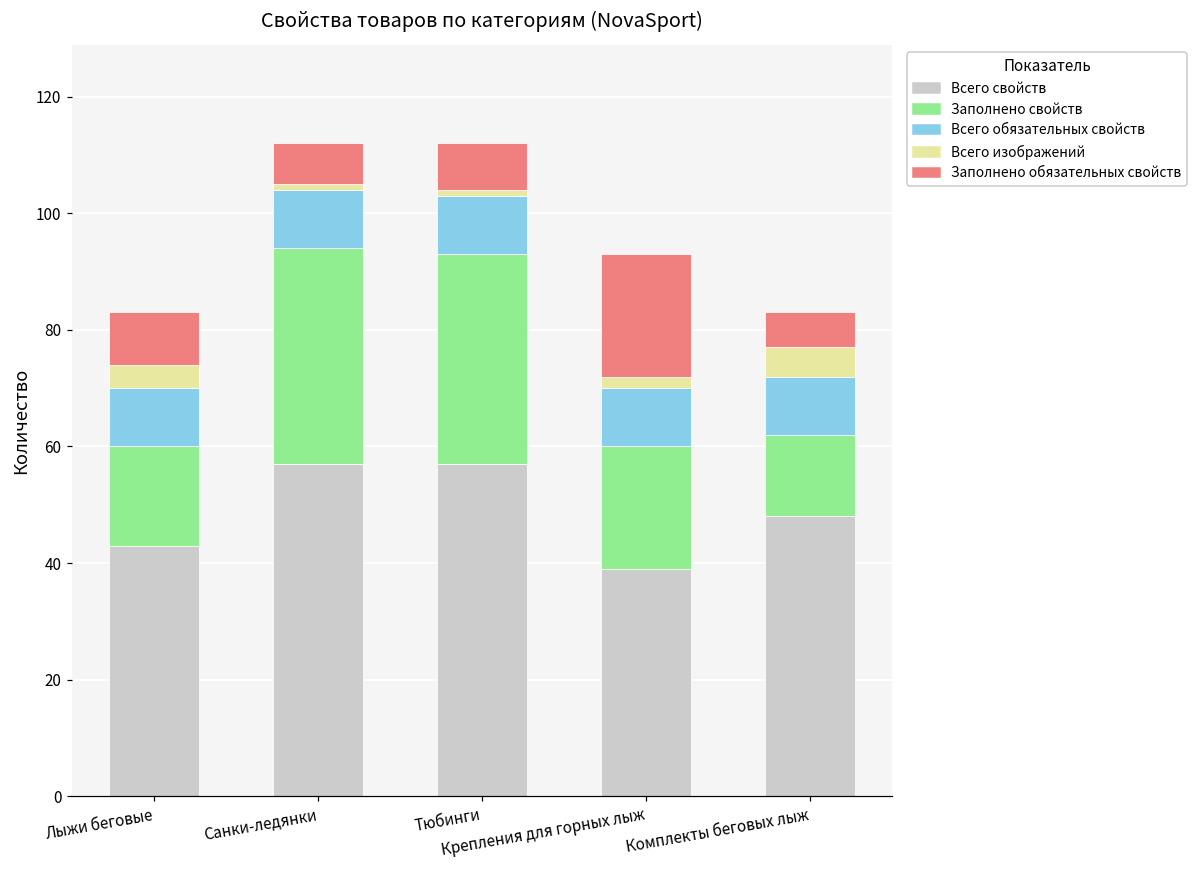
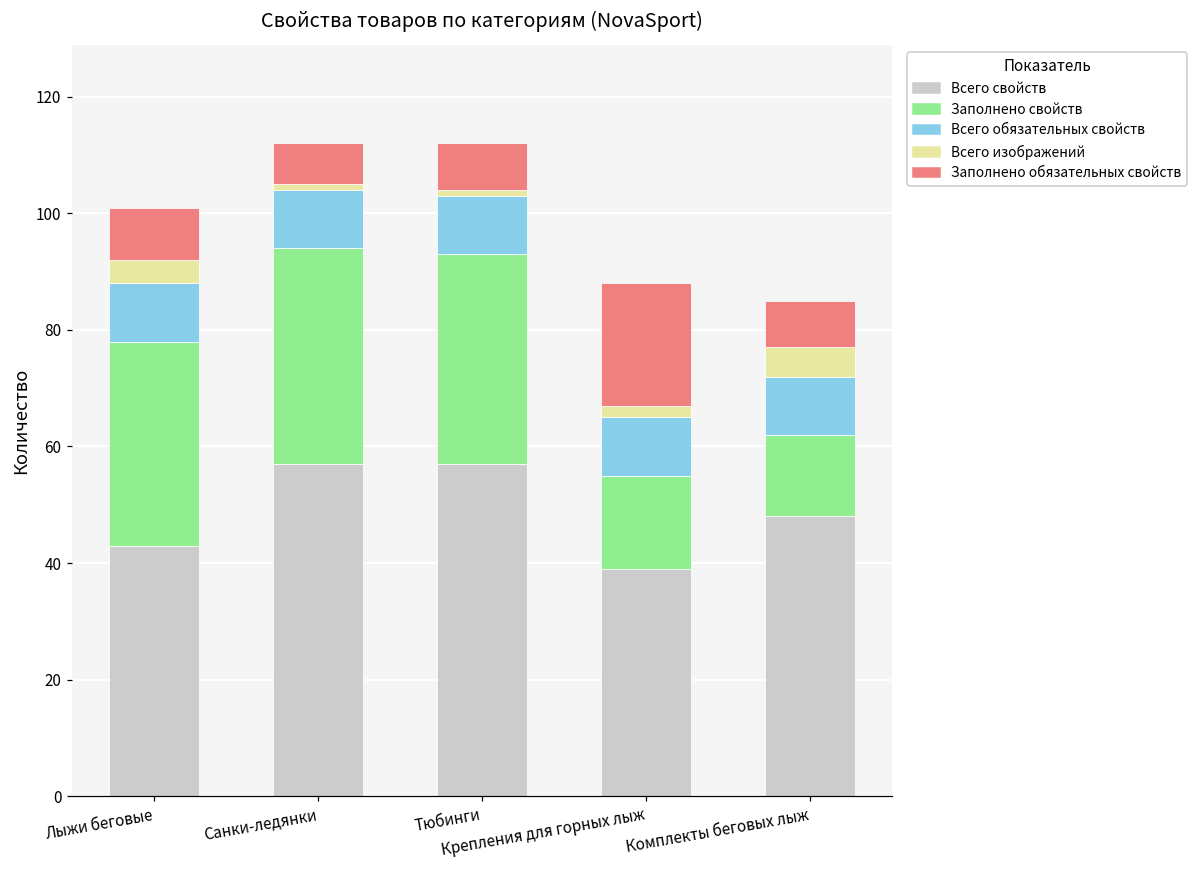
Заполнено свойств, Лыжи беговые: 17 -> 35
Заполнено свойств, Крепления для горных лыж: 21 -> 16
Заполнено обязательных свойств, Комплекты беговых лыж: 6 -> 8
